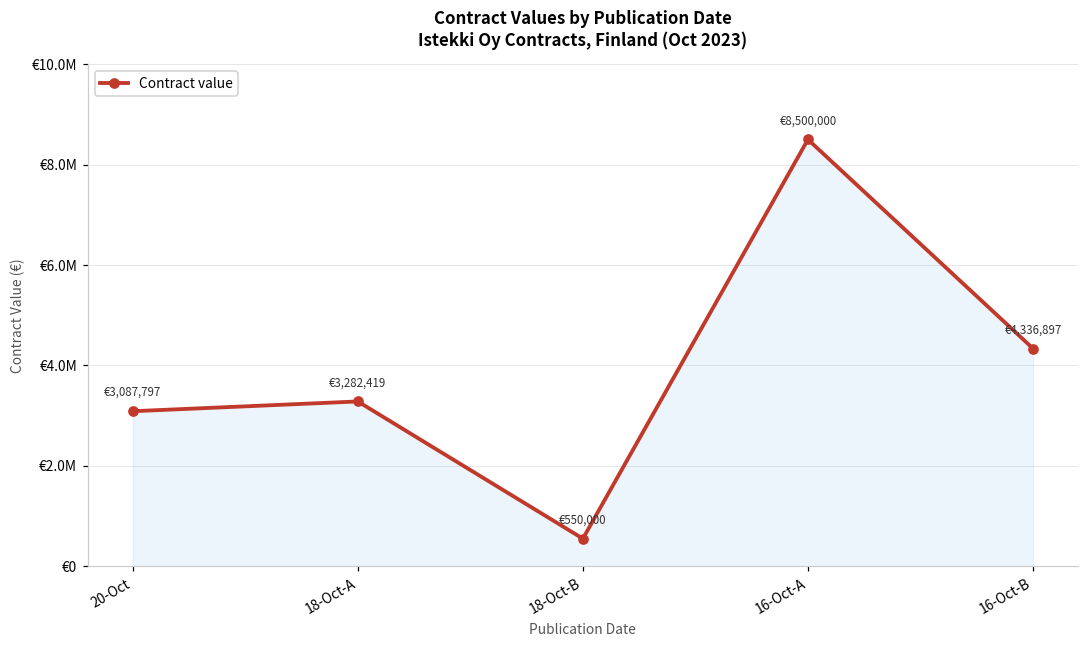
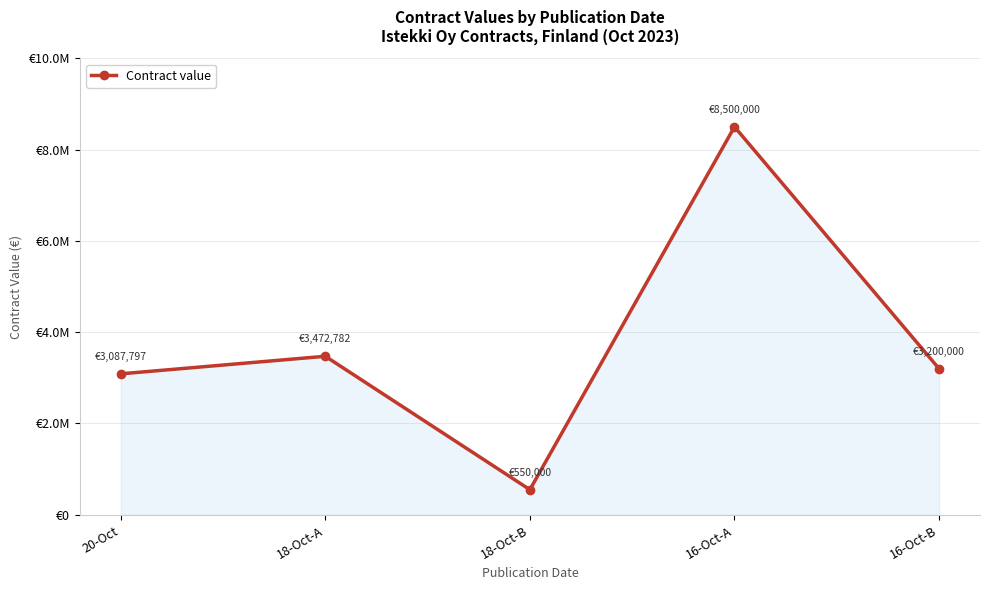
18-Oct-A: €3,282,419 -> €3,472,782
16-Oct-B: €4,336,897 -> €3,200,000
